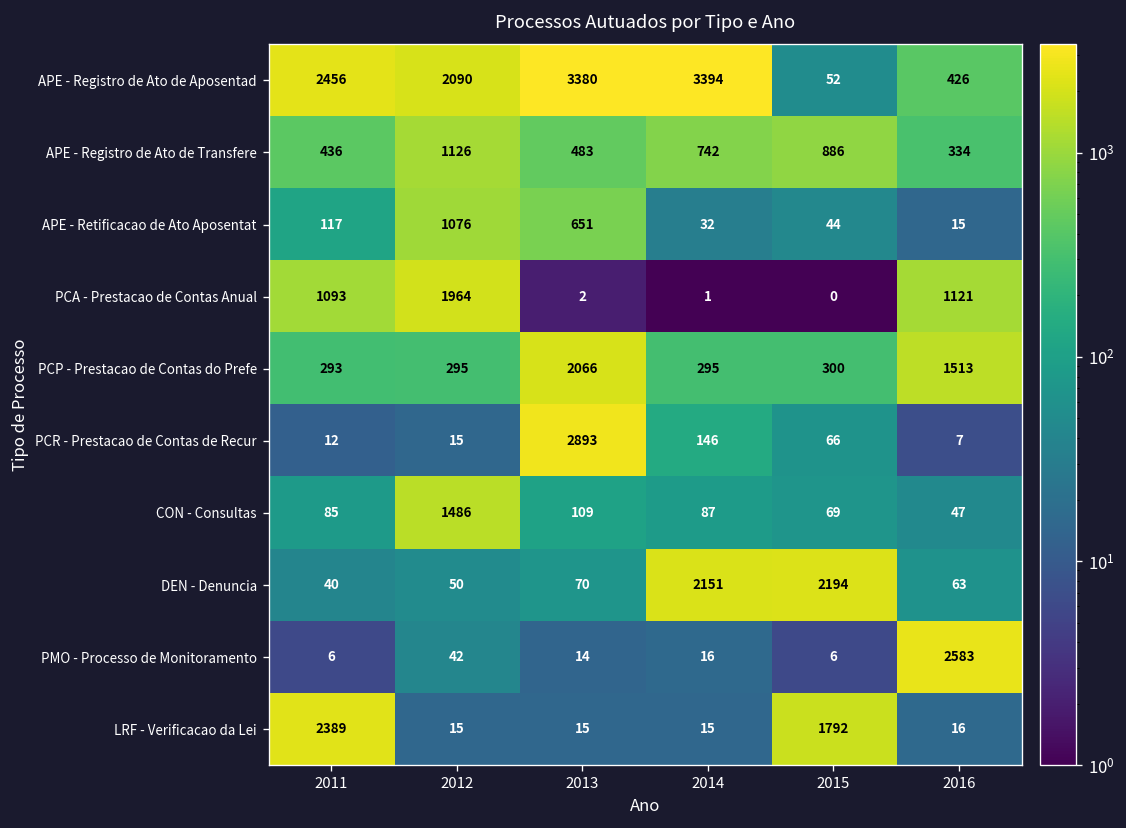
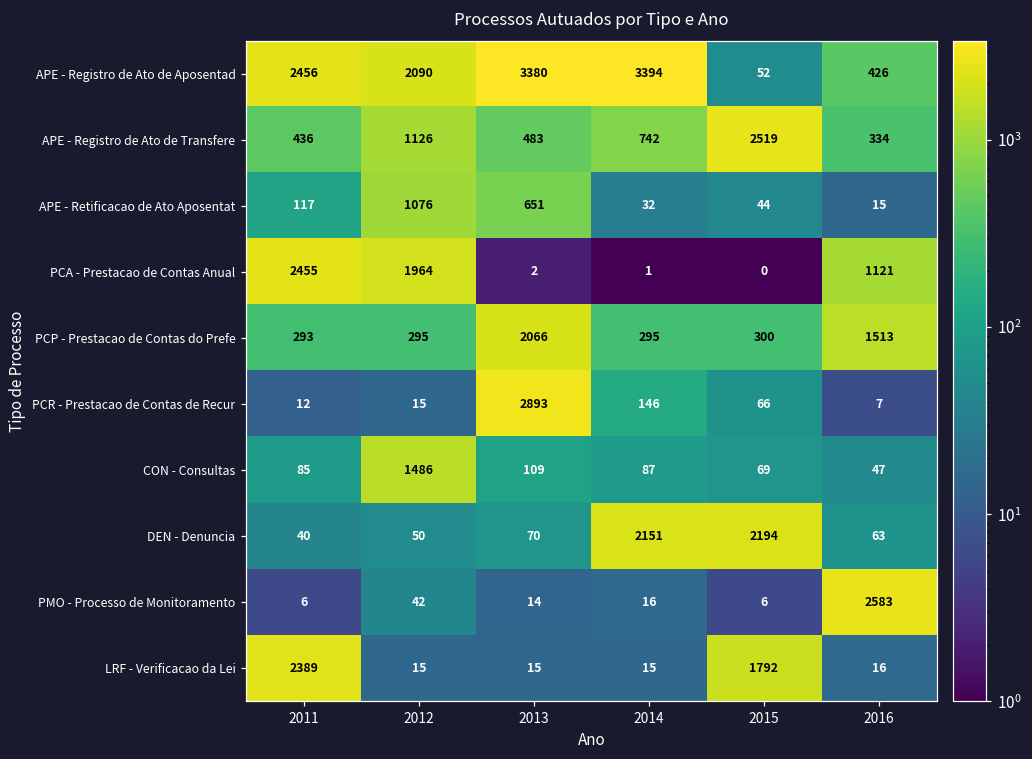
APE - Registro de Ato de Transfere, 2015: 886 -> 2519
PCA - Prestacao de Contas Anual, 2011: 1093 -> 2455
